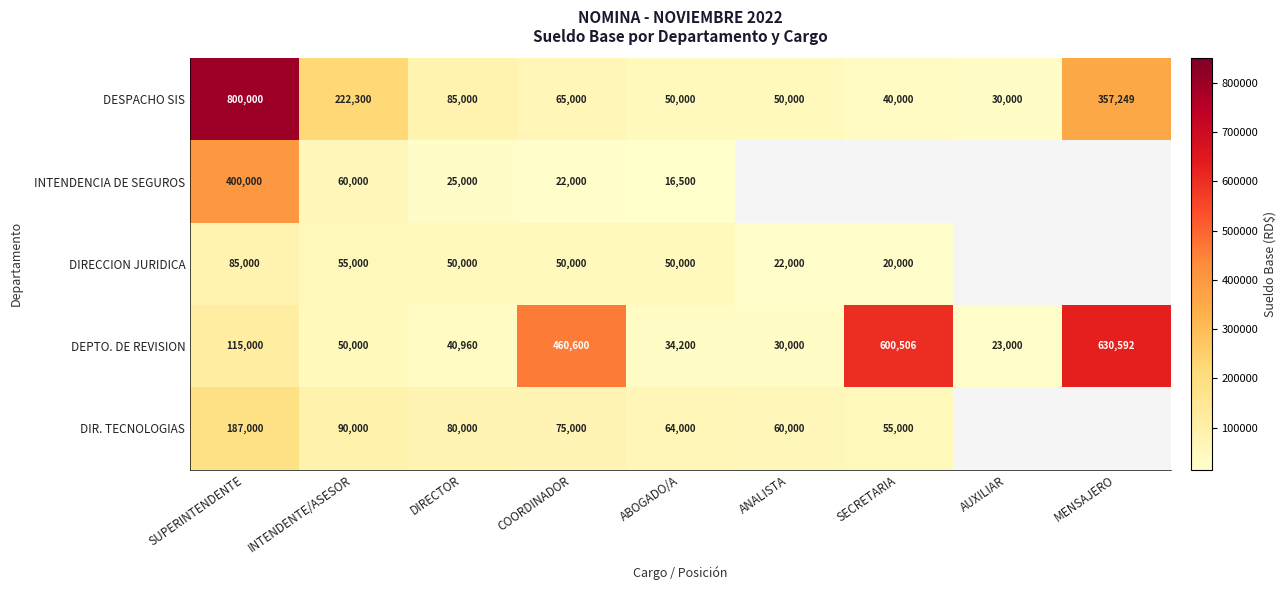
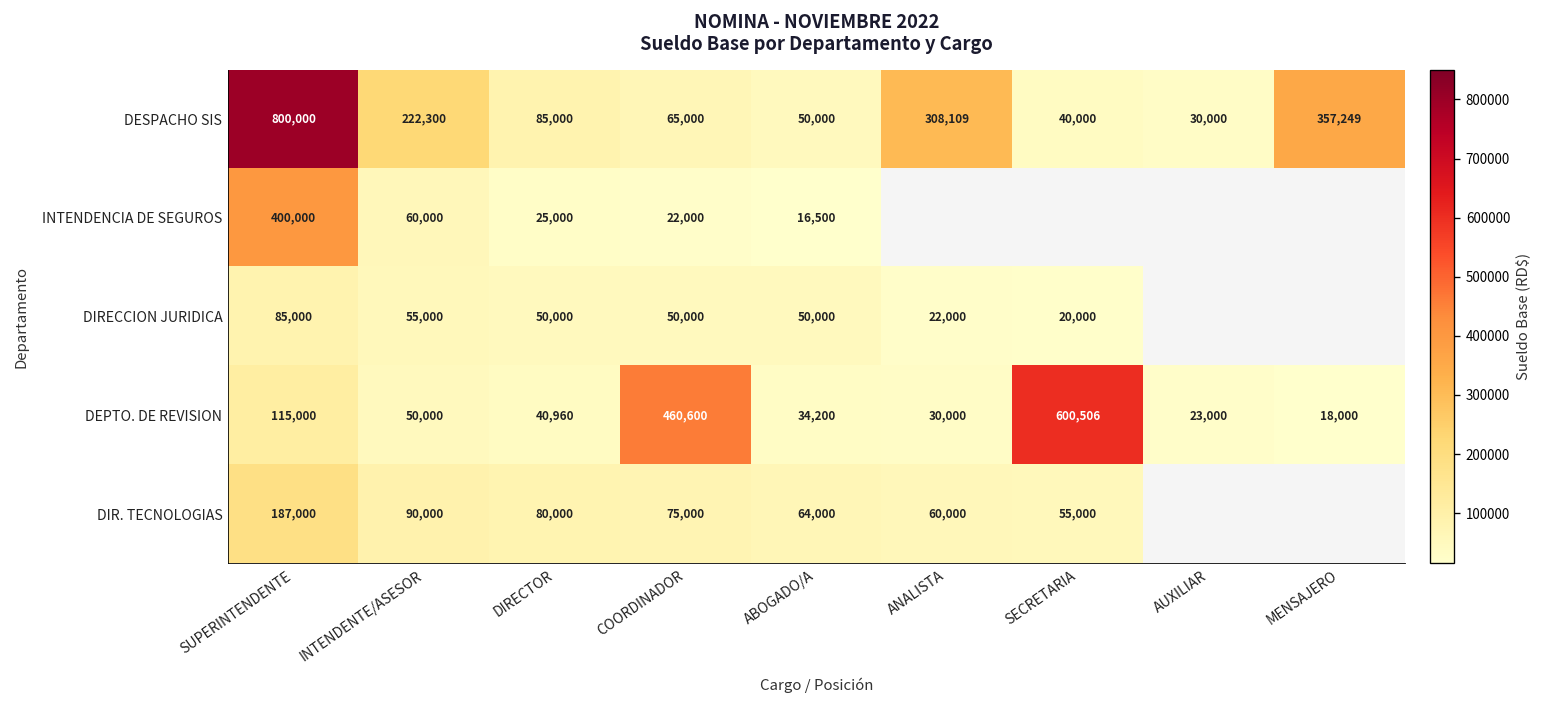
DESPACHO SIS, ANALISTA: 50,000 -> 308,109
DEPTO. DE REVISION, MENSAJERO: 630,592 -> 18,000
